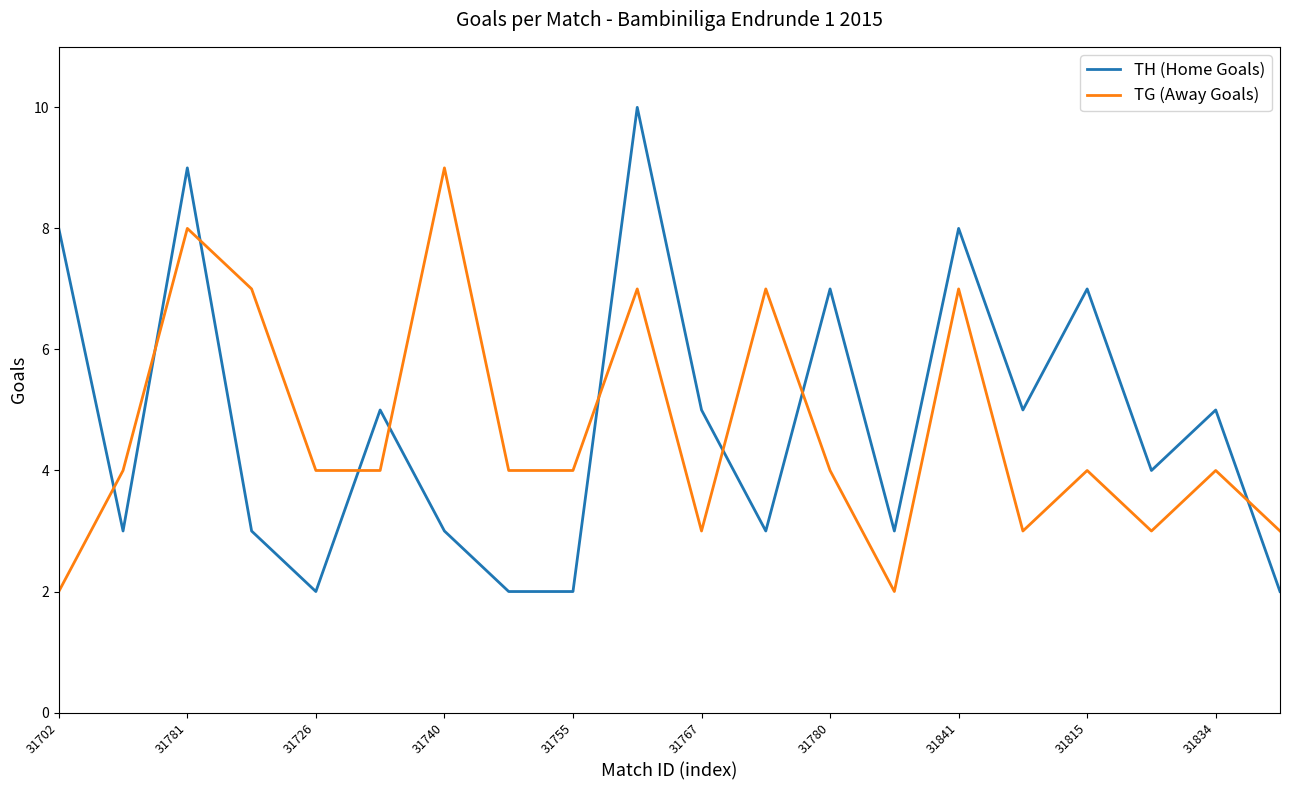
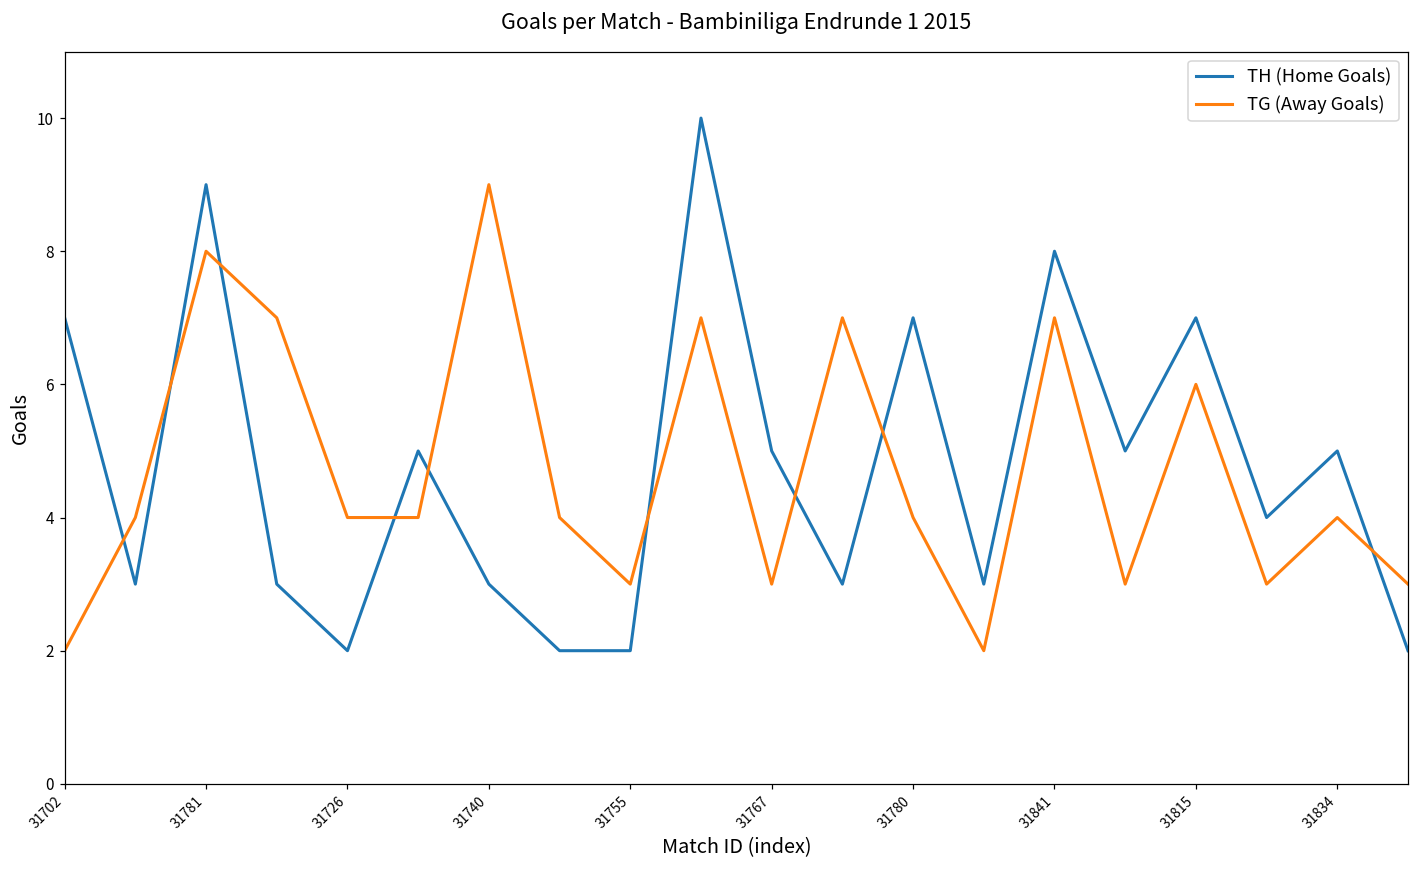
TH (Home Goals), 31702: 8 -> 7
TG (Away Goals), 31755: 4 -> 3
TG (Away Goals), 31815: 4 -> 6
